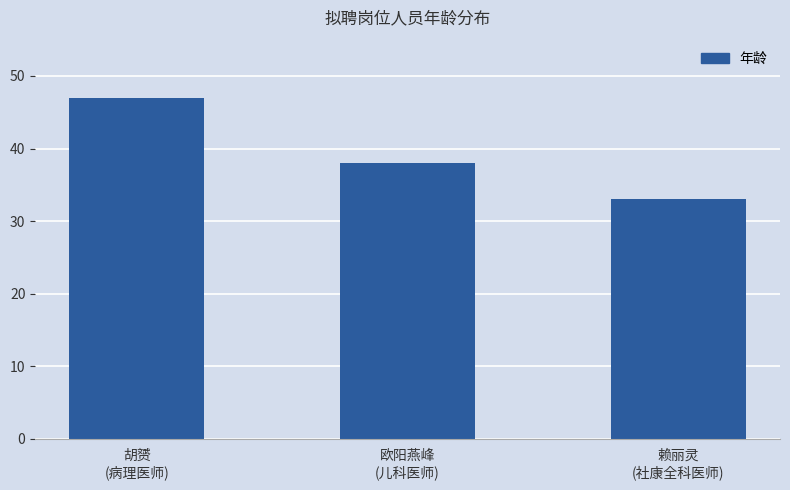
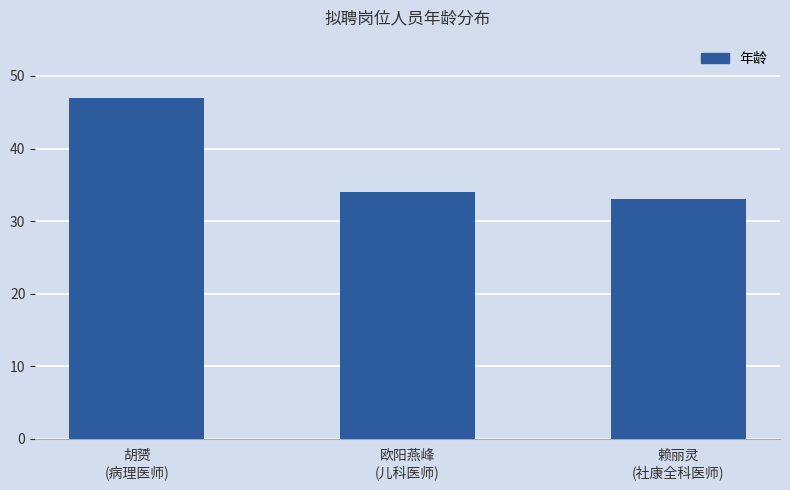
欧阳燕峰 (儿科医师): 38 -> 34
